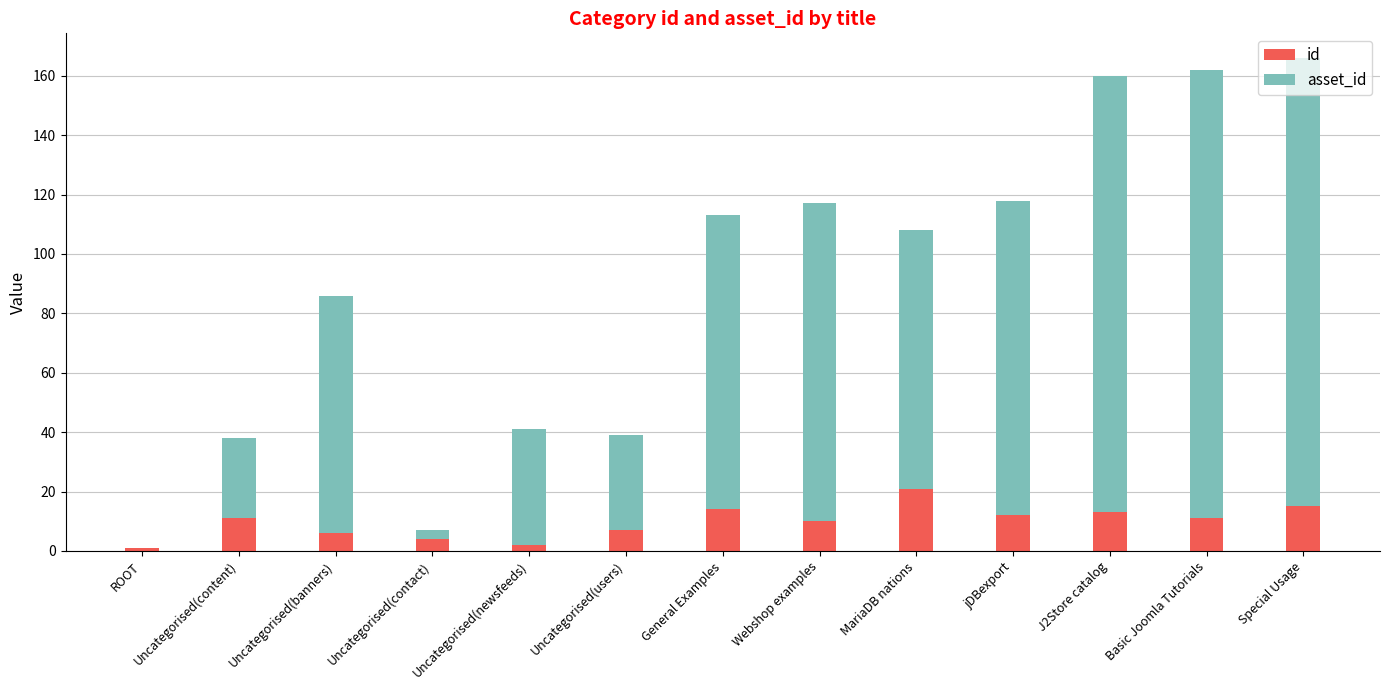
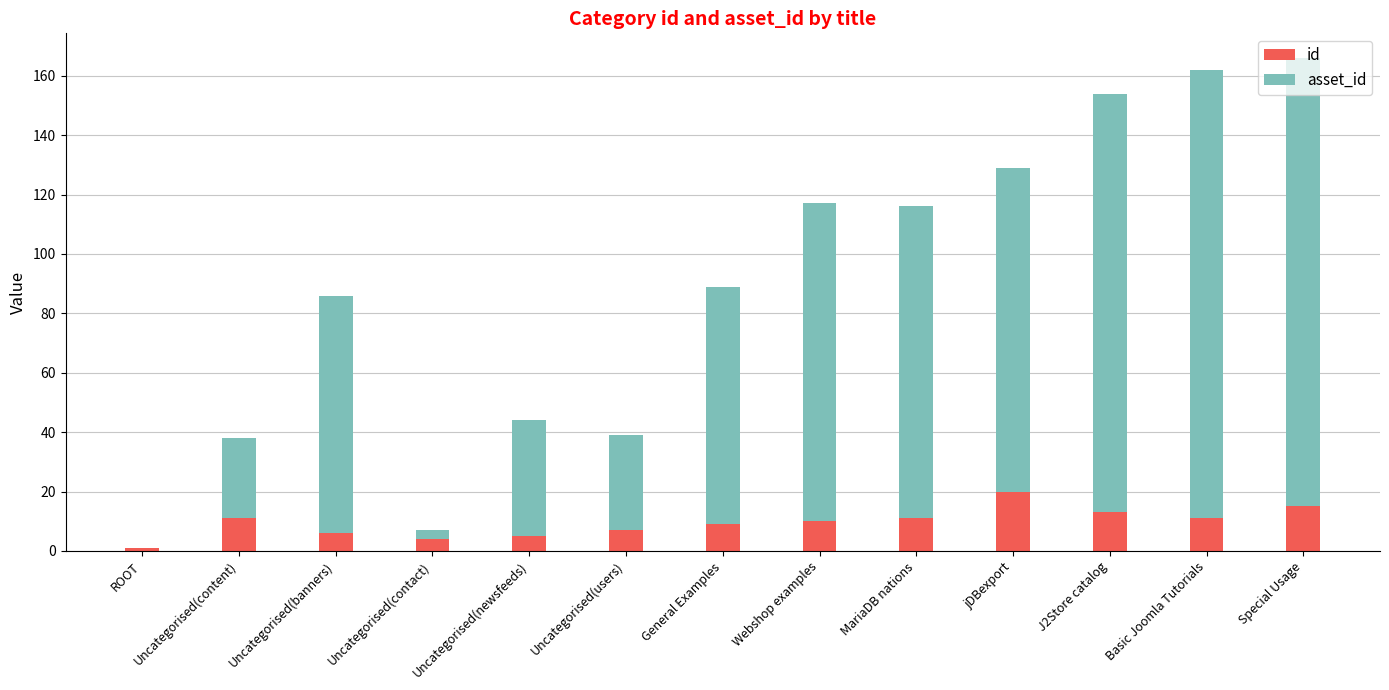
id, Uncategorised(newsfeeds): 2 -> 5
id, General Examples: 14 -> 9
asset_id, General Examples: 99 -> 80
id, MariaDB nations: 21 -> 11
asset_id, MariaDB nations: 87 -> 105
id, jDBexport: 12 -> 20
asset_id, jDBexport: 106 -> 109
asset_id, J2Store catalog: 147 -> 141
